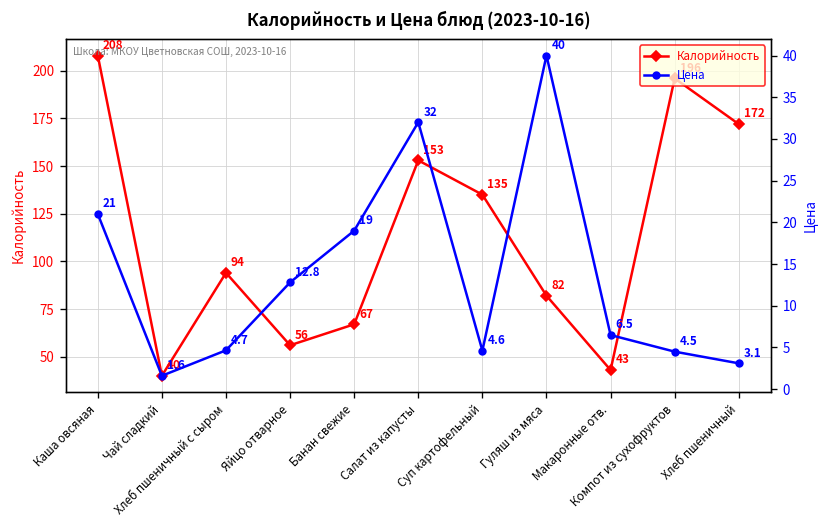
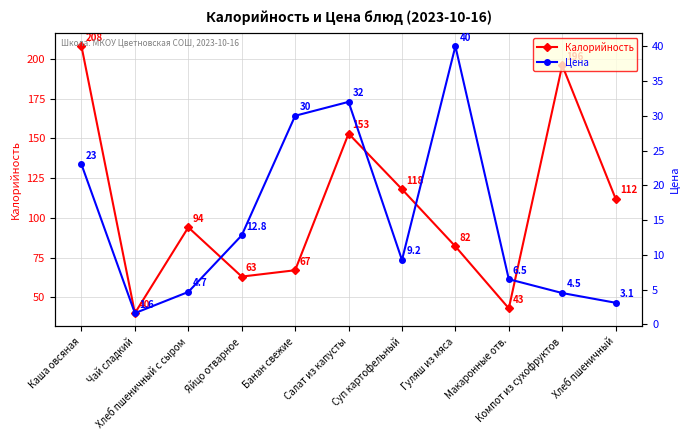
Калорийность, Яйцо отварное: 56 -> 63
Калорийность, Суп картофельный: 135 -> 118
Калорийность, Хлеб пшеничный: 172 -> 112
Цена, Каша овсяная: 21 -> 23
Цена, Банан свежие: 19 -> 30
Цена, Суп картофельный: 4.6 -> 9.2
